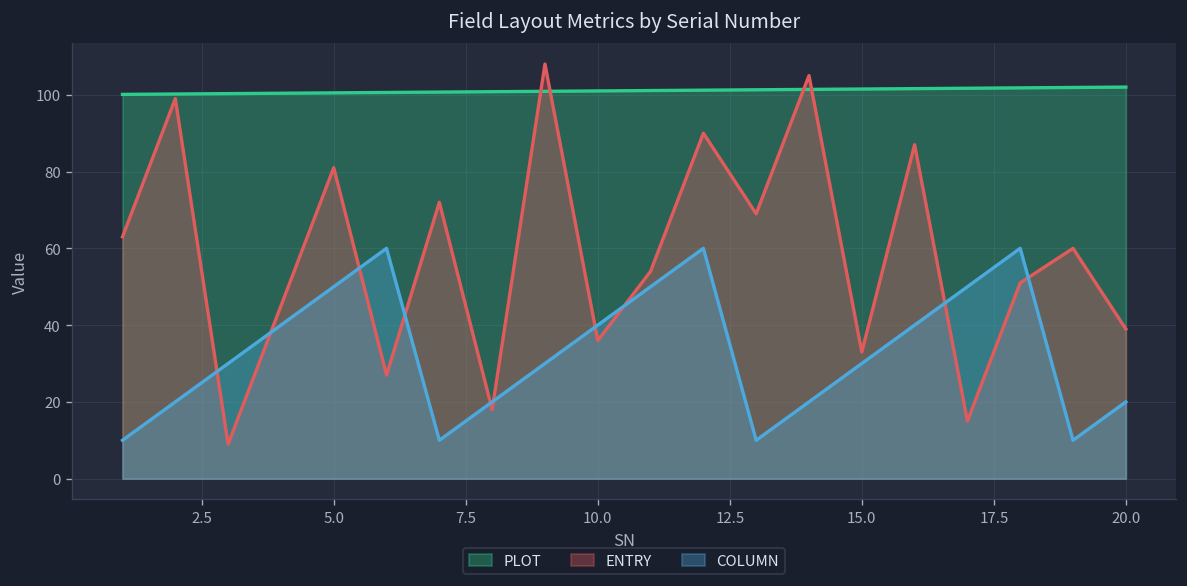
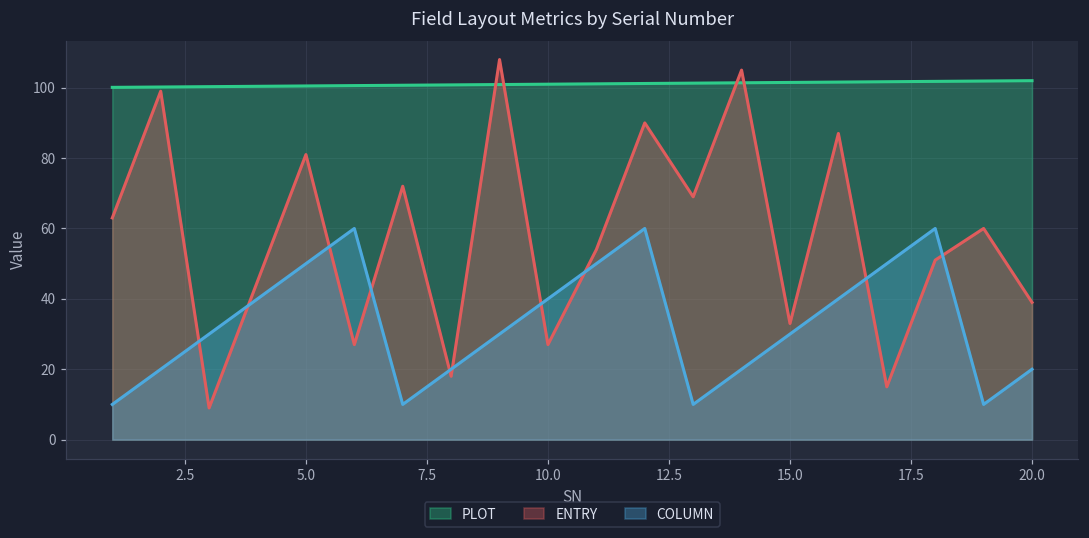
ENTRY, 10.0: 36 -> 27
